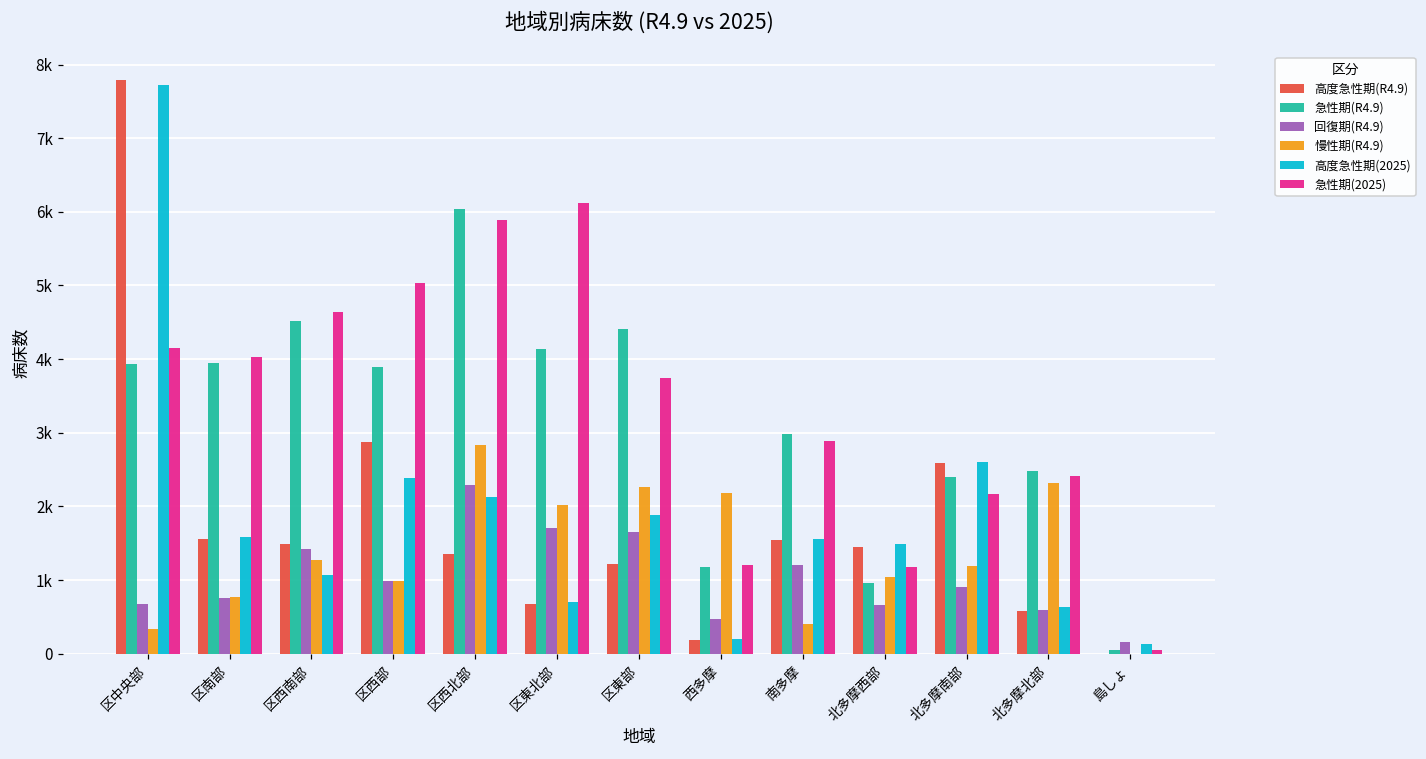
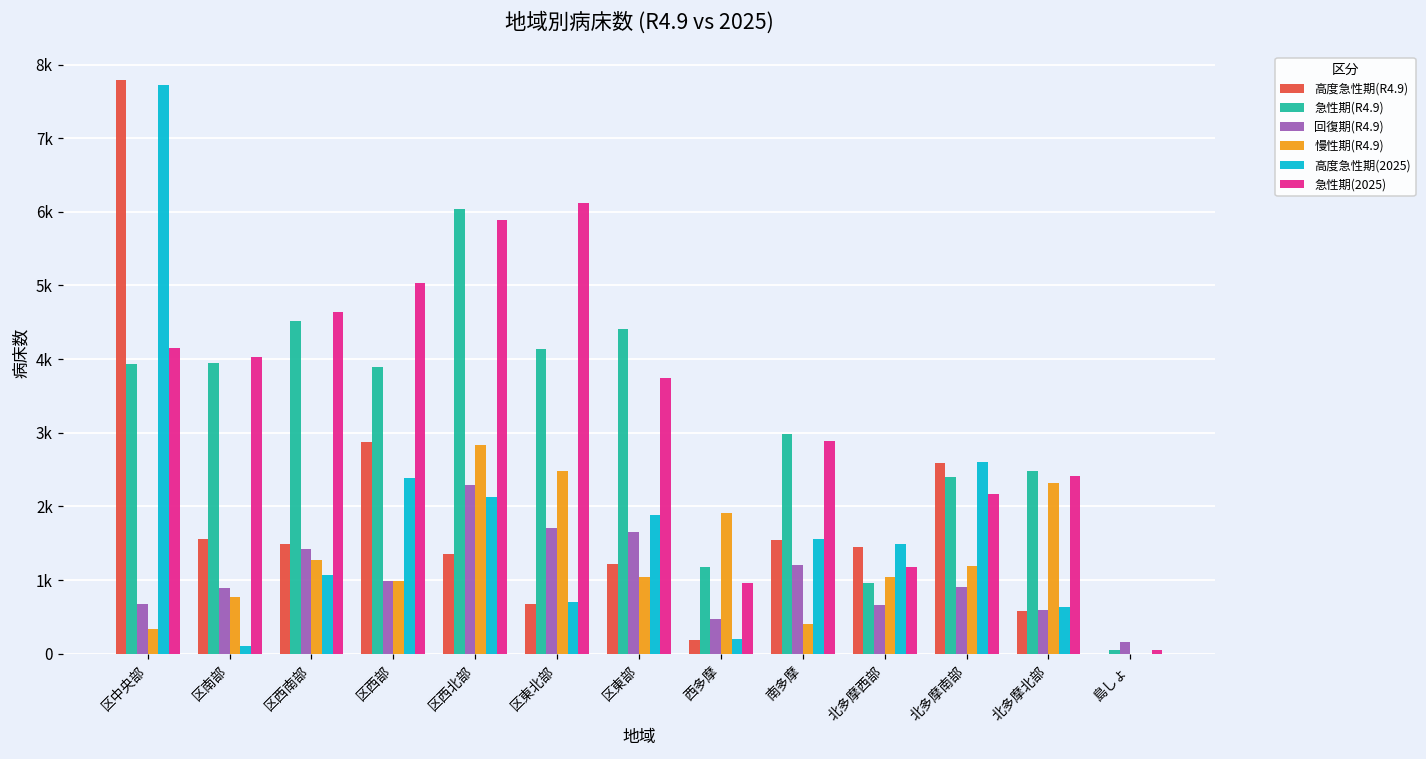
回復期(R4.9), 区南部: 800 -> 900
高度急性期(2025), 区南部: 1600 -> 100
慢性期(R4.9), 区東北部: 2000 -> 2500
慢性期(R4.9), 区東部: 2300 -> 1000
慢性期(R4.9), 西多摩: 2200 -> 1900
急性期(2025), 西多摩: 1200 -> 1000
高度急性期(2025), 島しょ: 100 -> 0
